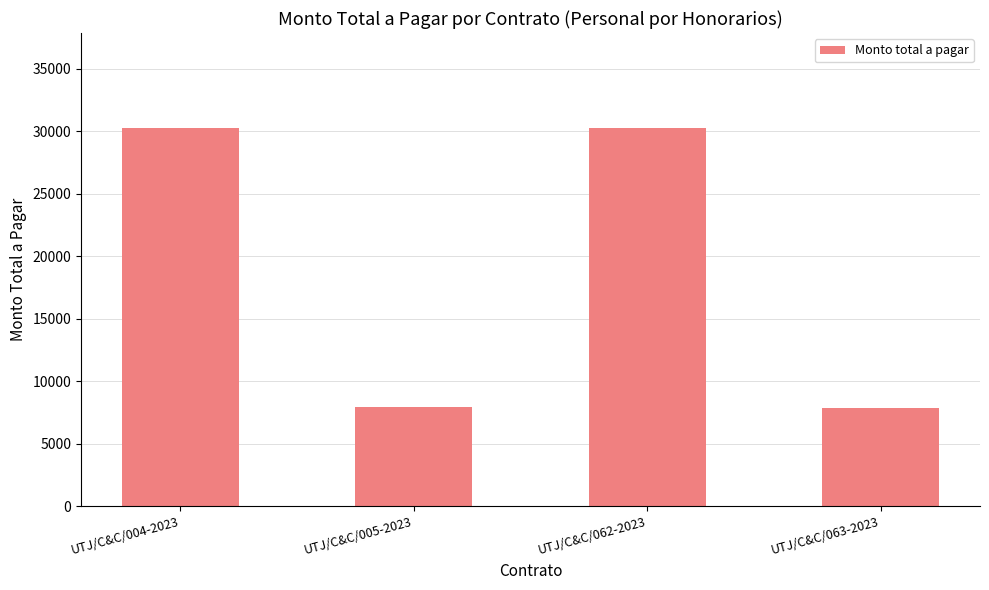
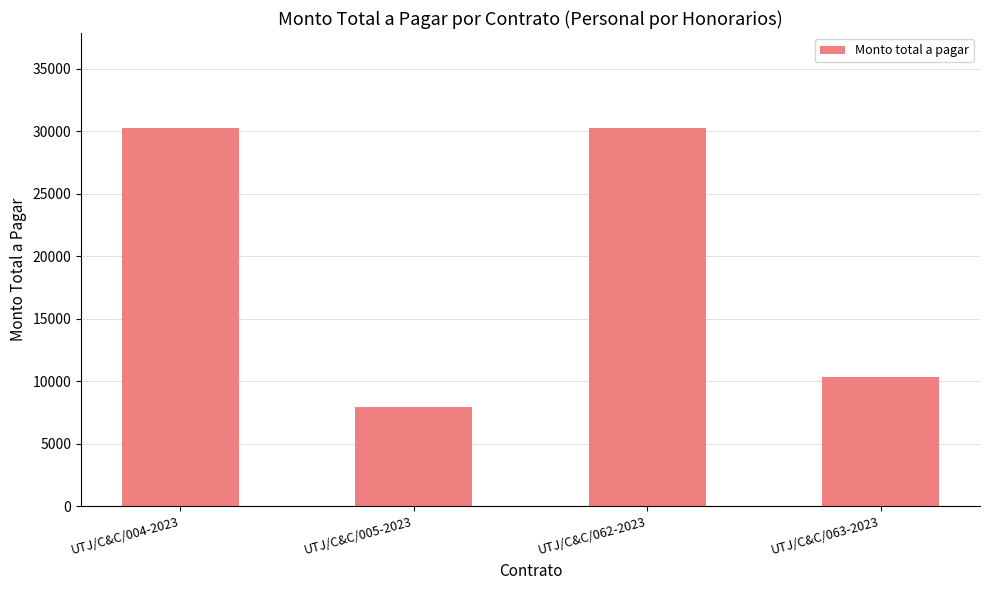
UTJ/C&C/063-2023: 7900 -> 10300
